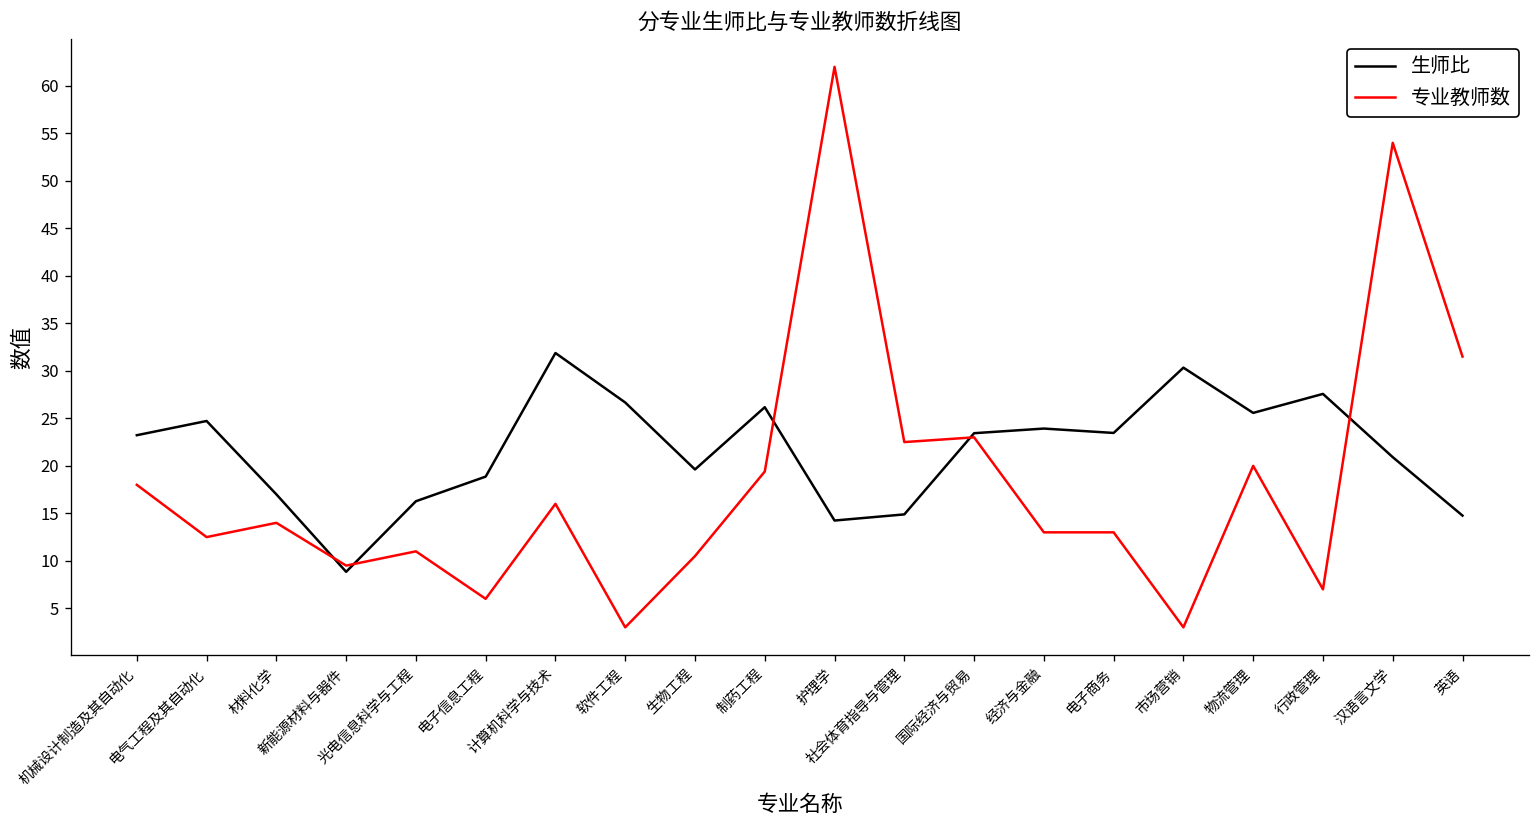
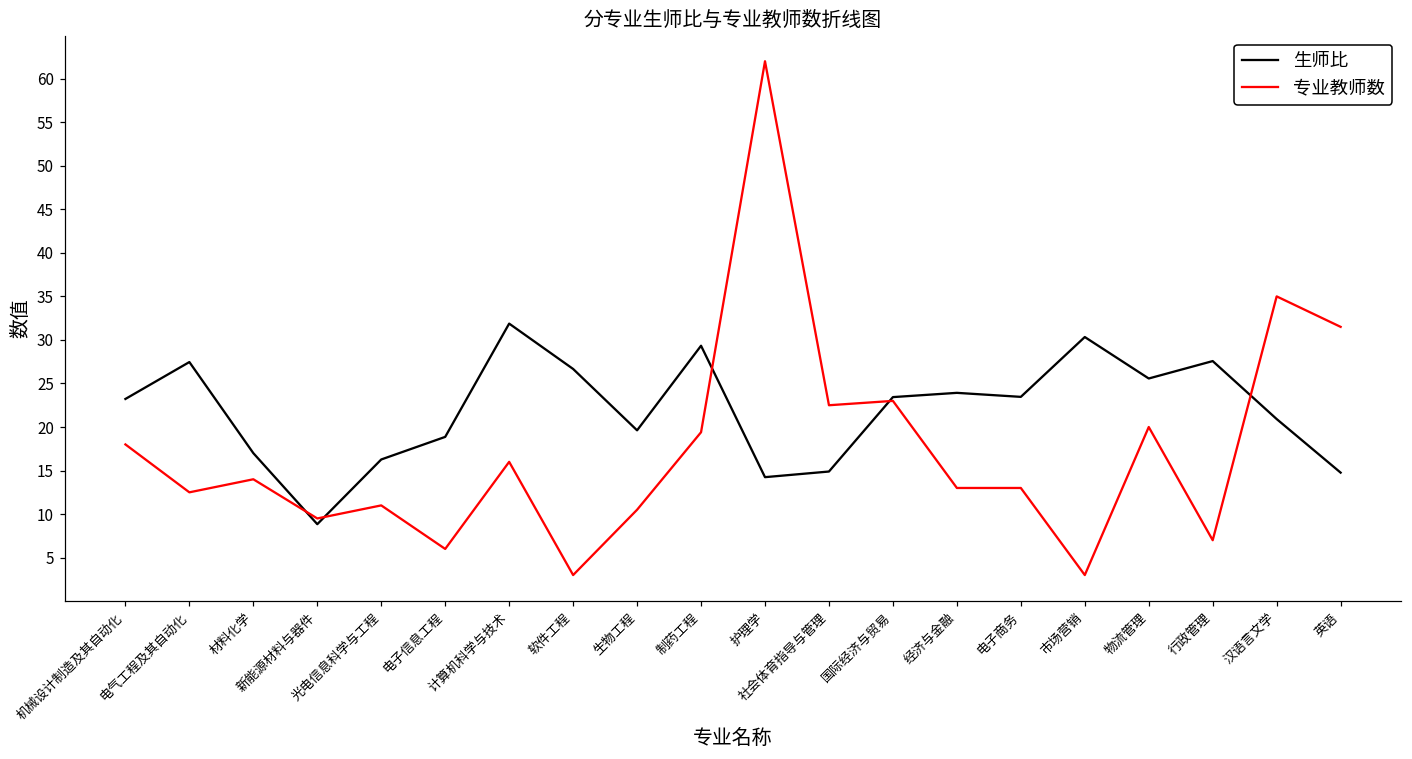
生师比, 电气工程及其自动化: 25 -> 27
生师比, 制药工程: 26 -> 29
专业教师数, 汉语言文学: 54 -> 35
